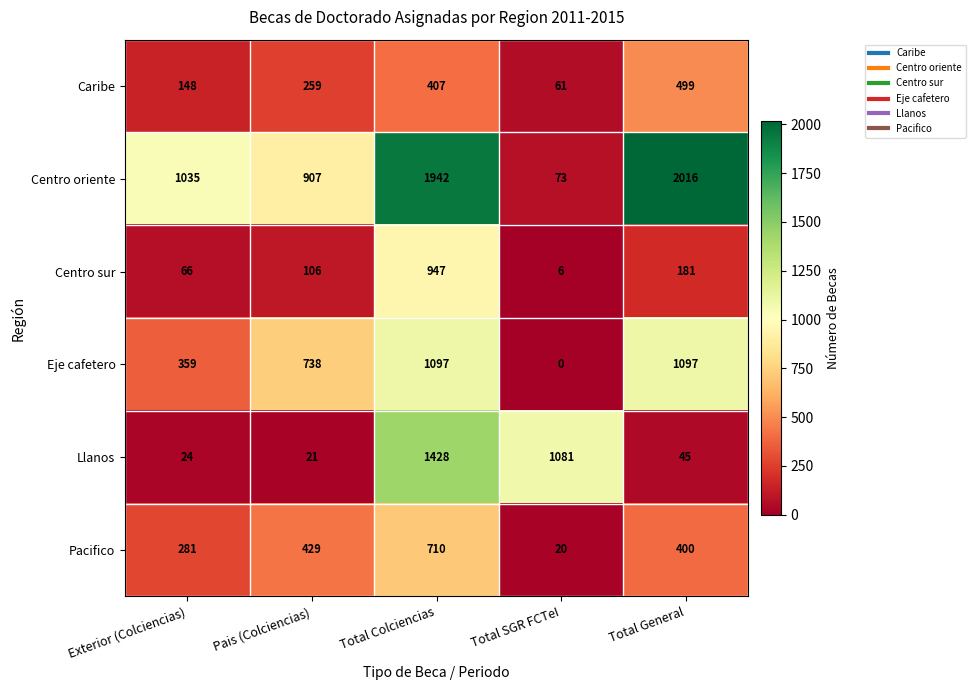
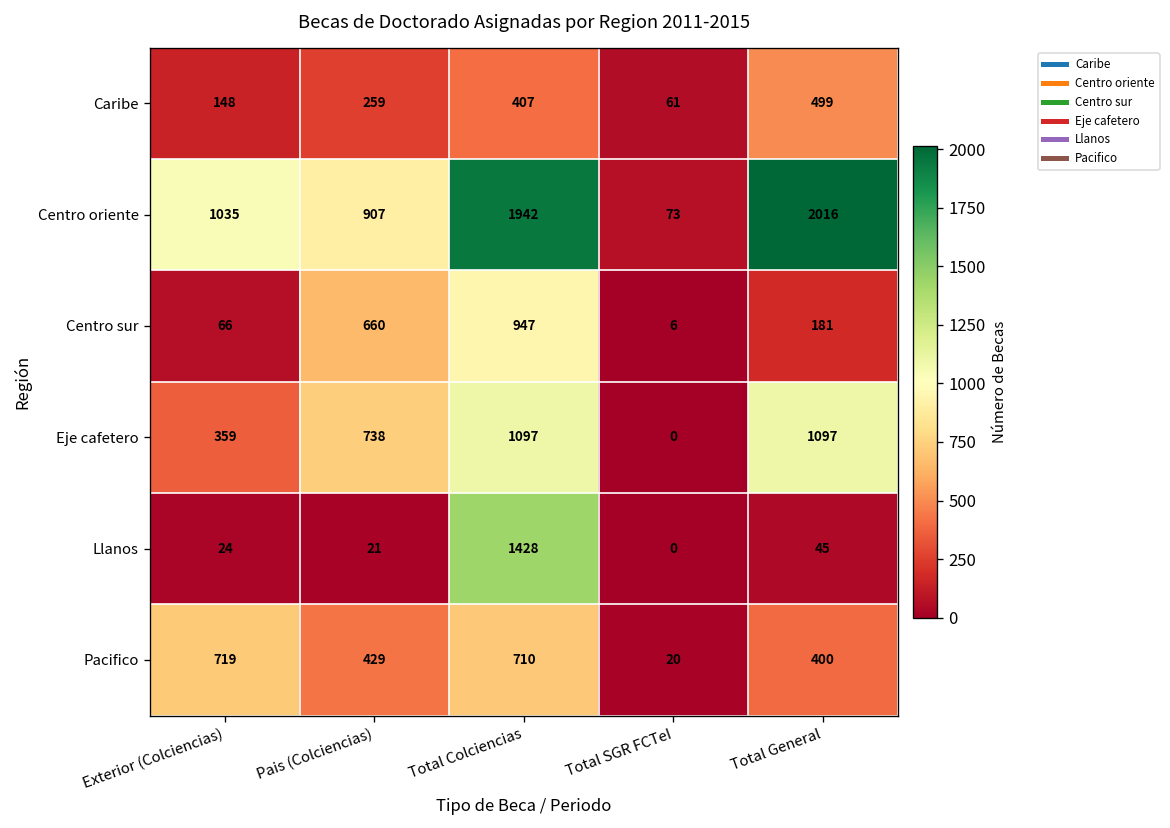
Centro sur, Pais (Colciencias): 106 -> 660
Llanos, Total SGR FCTeI: 1081 -> 0
Pacifico, Exterior (Colciencias): 281 -> 719
